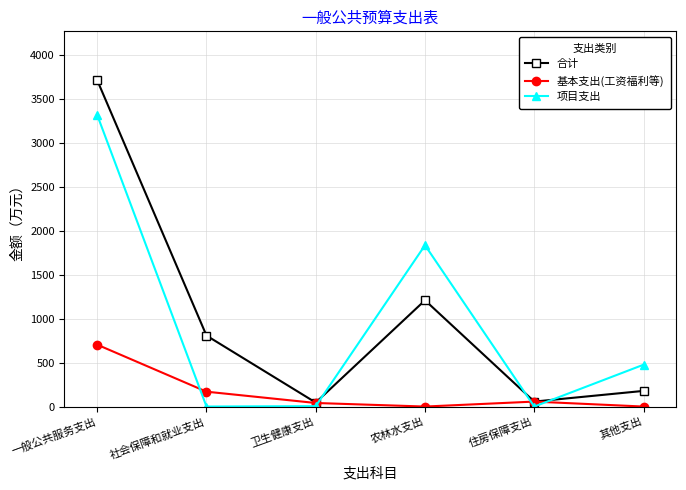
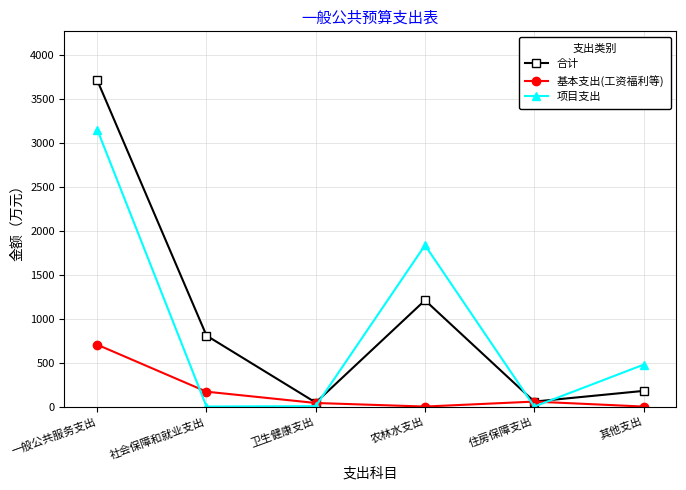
项目支出, 一般公共服务支出: 3300 -> 3200
